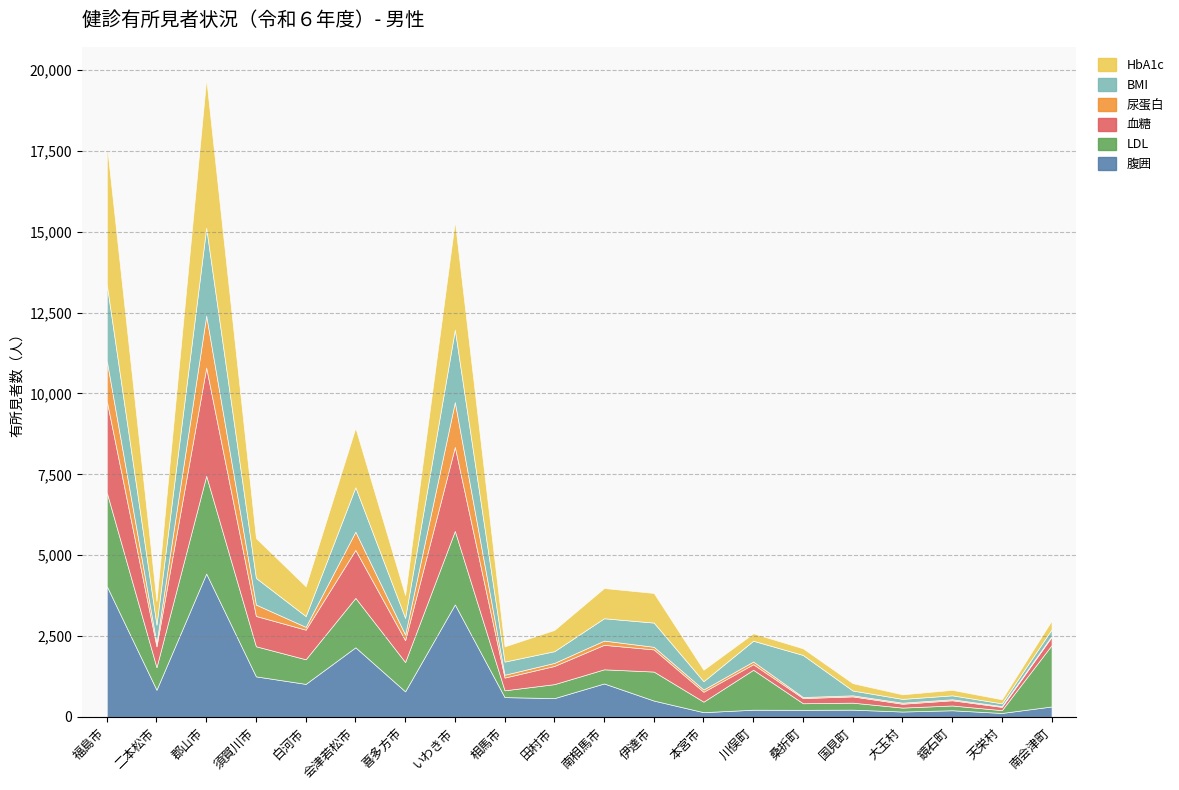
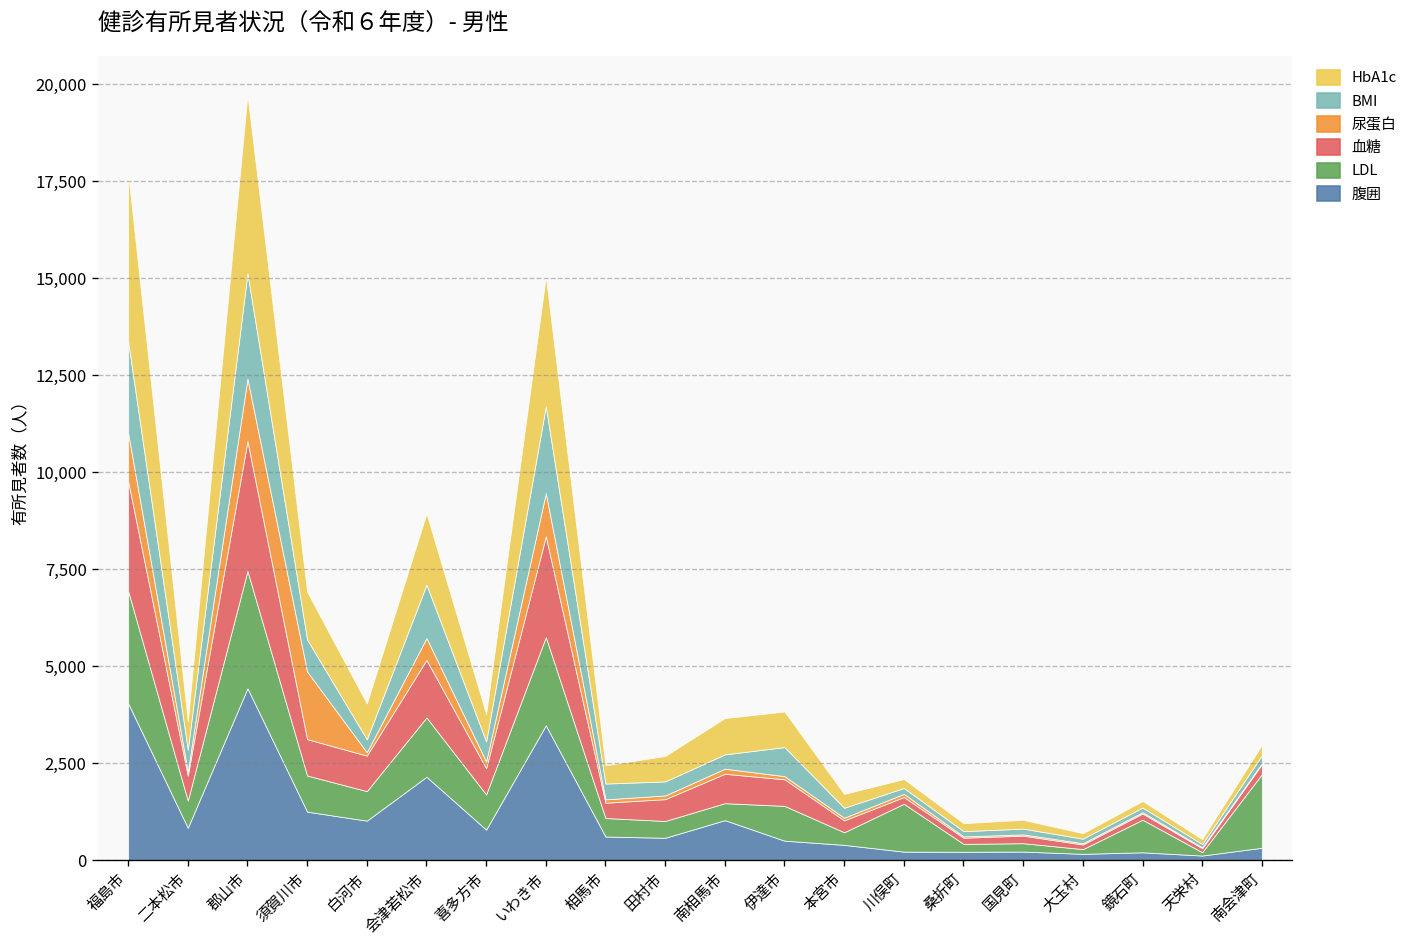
尿蛋白, 須賀川市: 400 -> 1,700
尿蛋白, いわき市: 1,400 -> 1,100
LDL, 相馬市: 200 -> 500
BMI, 南相馬市: 700 -> 400
腹囲, 本宮市: 100 -> 400
BMI, 川俣町: 600 -> 200
BMI, 桑折町: 1,300 -> 100
LDL, 鏡石町: 100 -> 800
